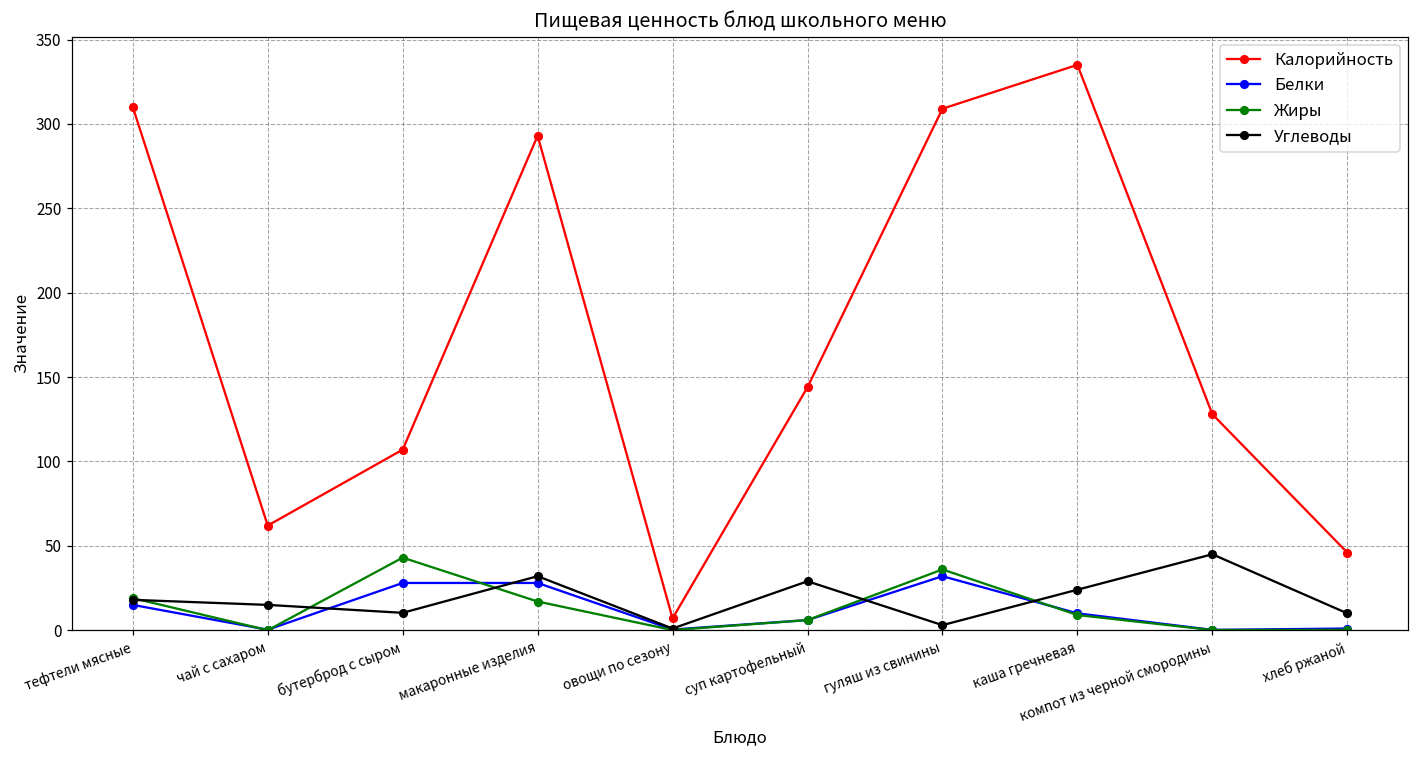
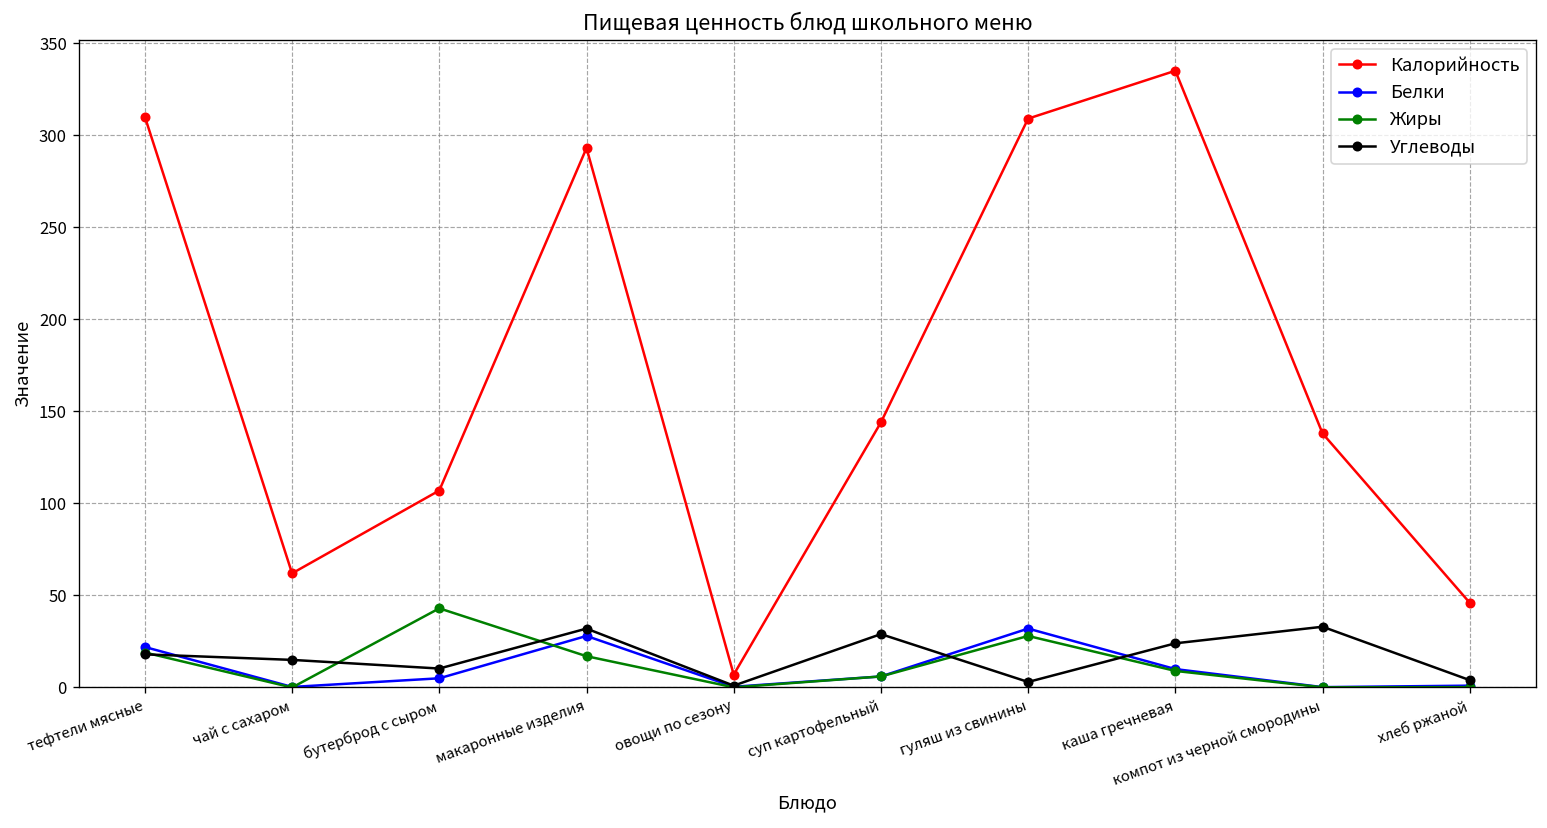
Белки, тефтели мясные: 15 -> 22
Белки, бутерброд с сыром: 28 -> 5
Жиры, гуляш из свинины: 36 -> 28
Калорийность, компот из черной смородины: 128 -> 138
Углеводы, компот из черной смородины: 45 -> 33
Углеводы, хлеб ржаной: 10 -> 4
